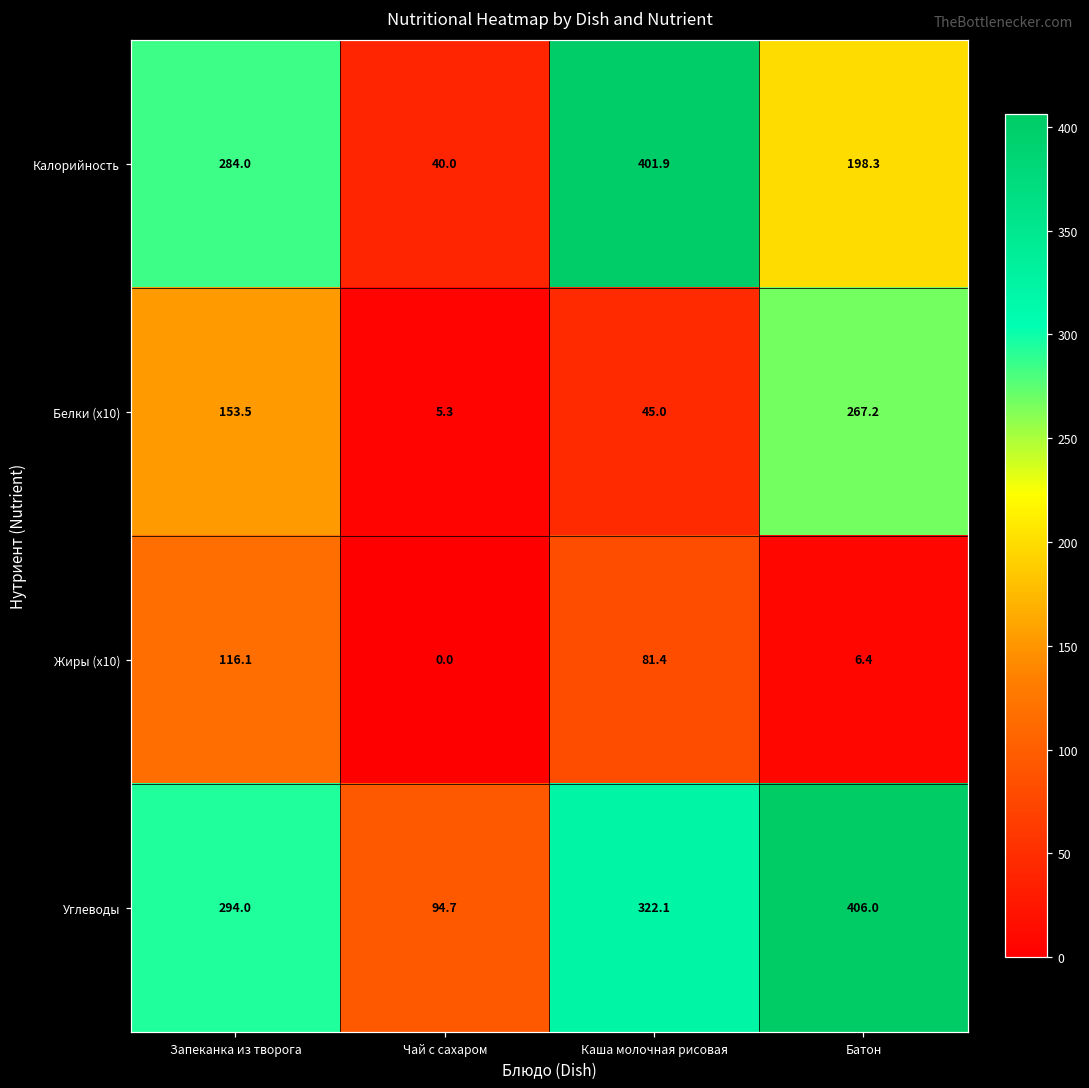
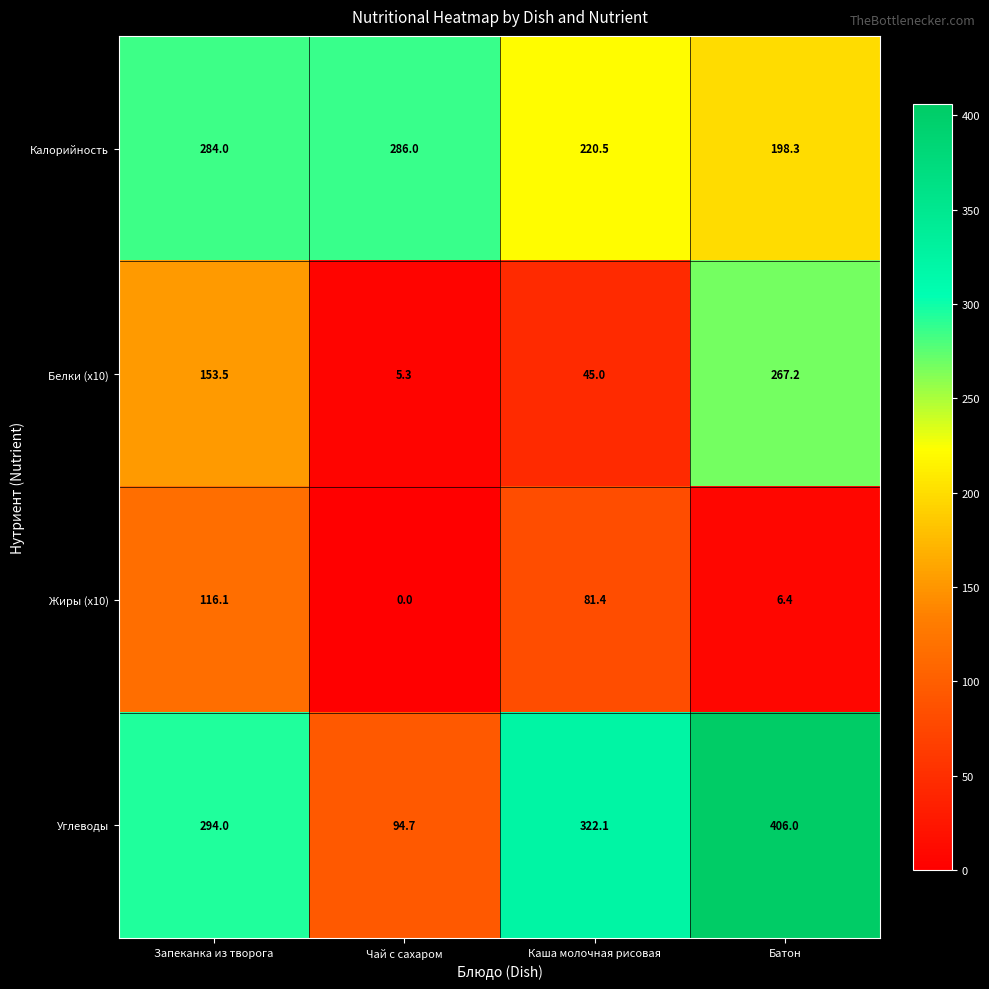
Калорийность, Чай с сахаром: 40.0 -> 286.0
Калорийность, Каша молочная рисовая: 401.9 -> 220.5
